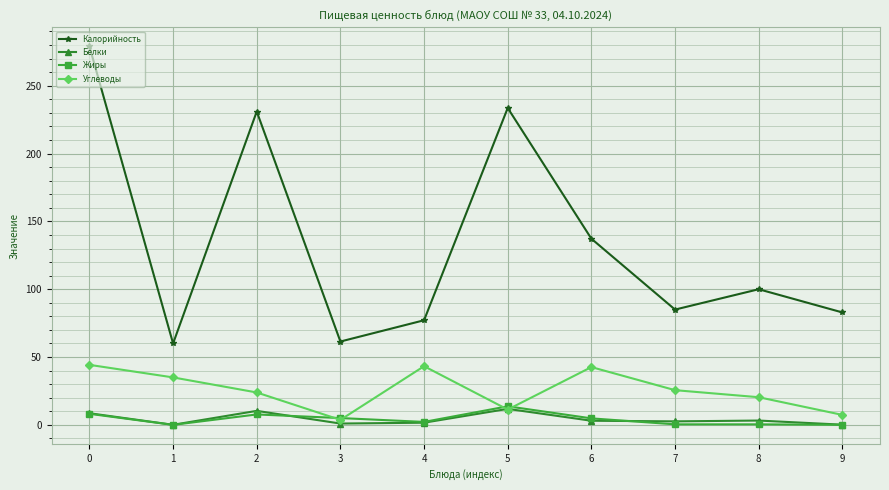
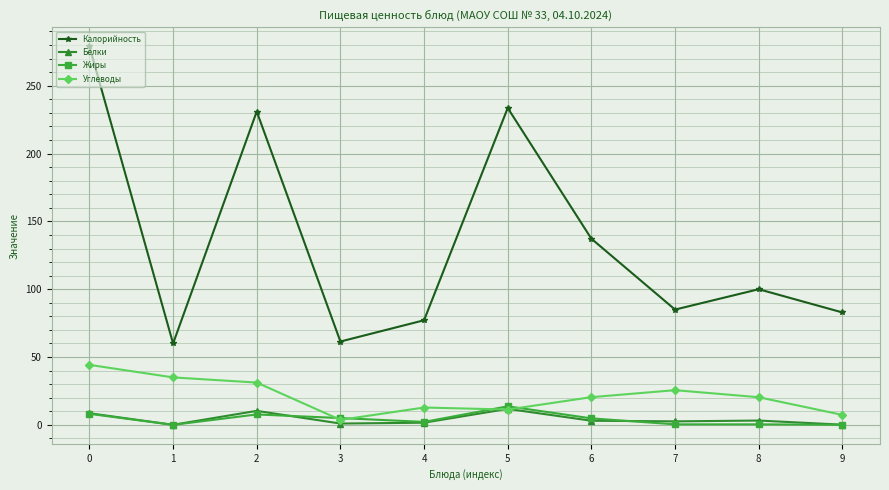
Углеводы, 2: 24 -> 31
Углеводы, 4: 43 -> 13
Углеводы, 6: 43 -> 20
